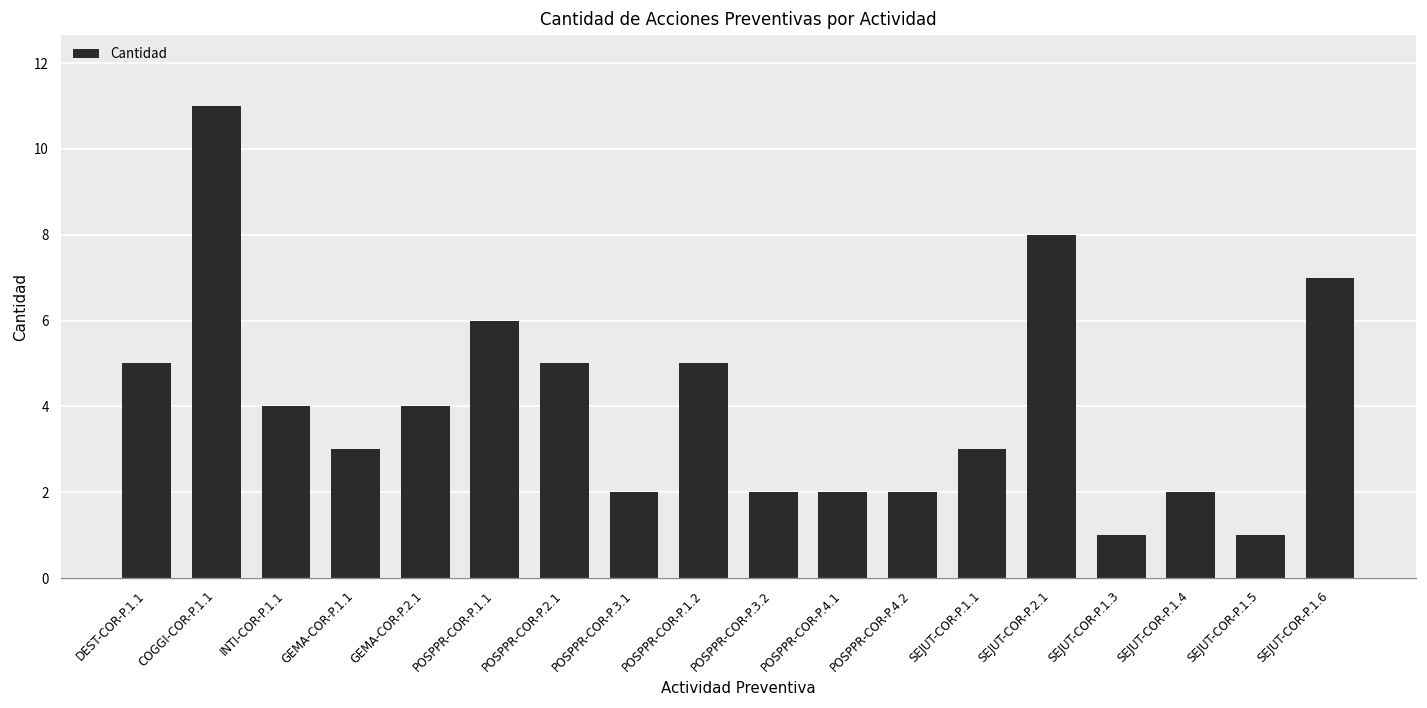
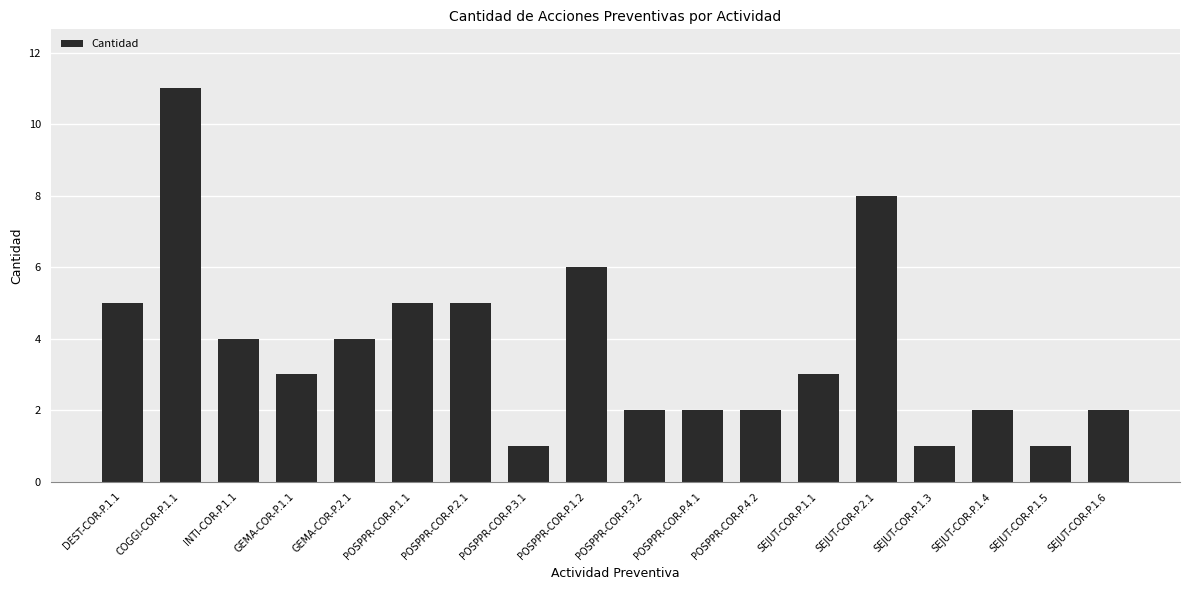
POSPPR-COR-P.1.1: 6 -> 5
POSPPR-COR-P.3.1: 2 -> 1
POSPPR-COR-P.1.2: 5 -> 6
SEJUT-COR-P.1.6: 7 -> 2
